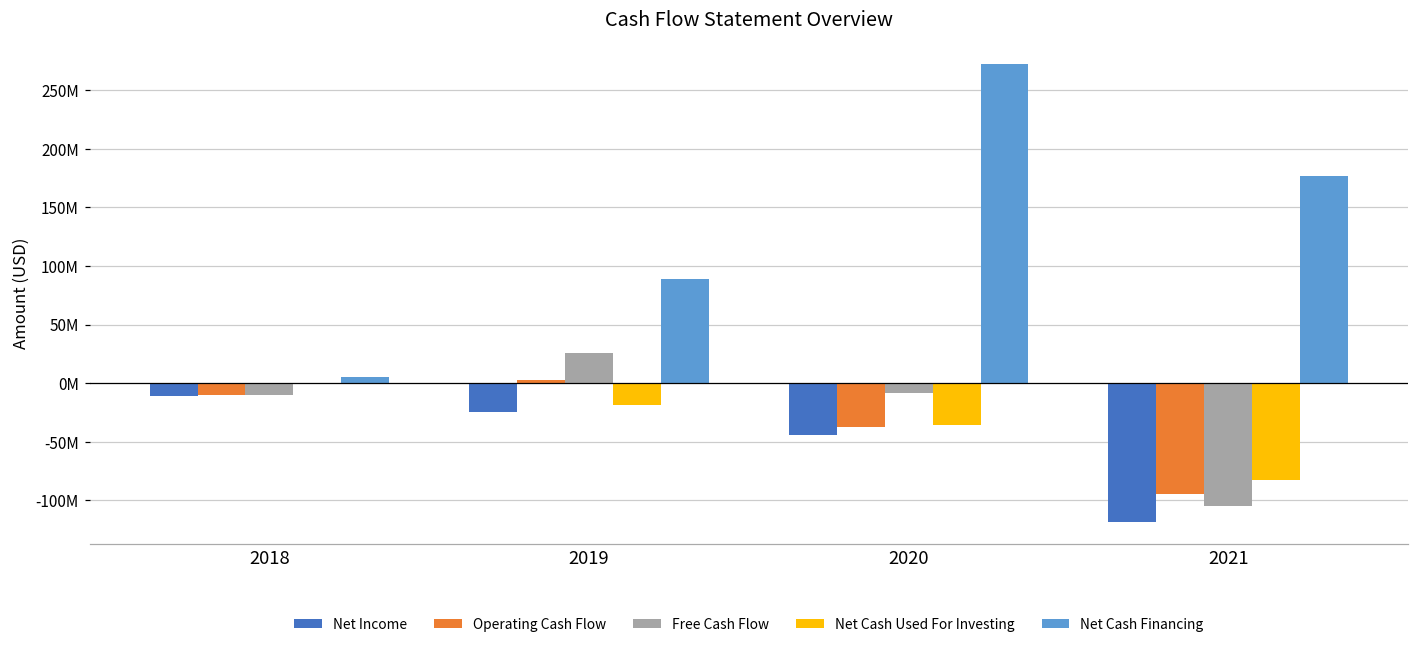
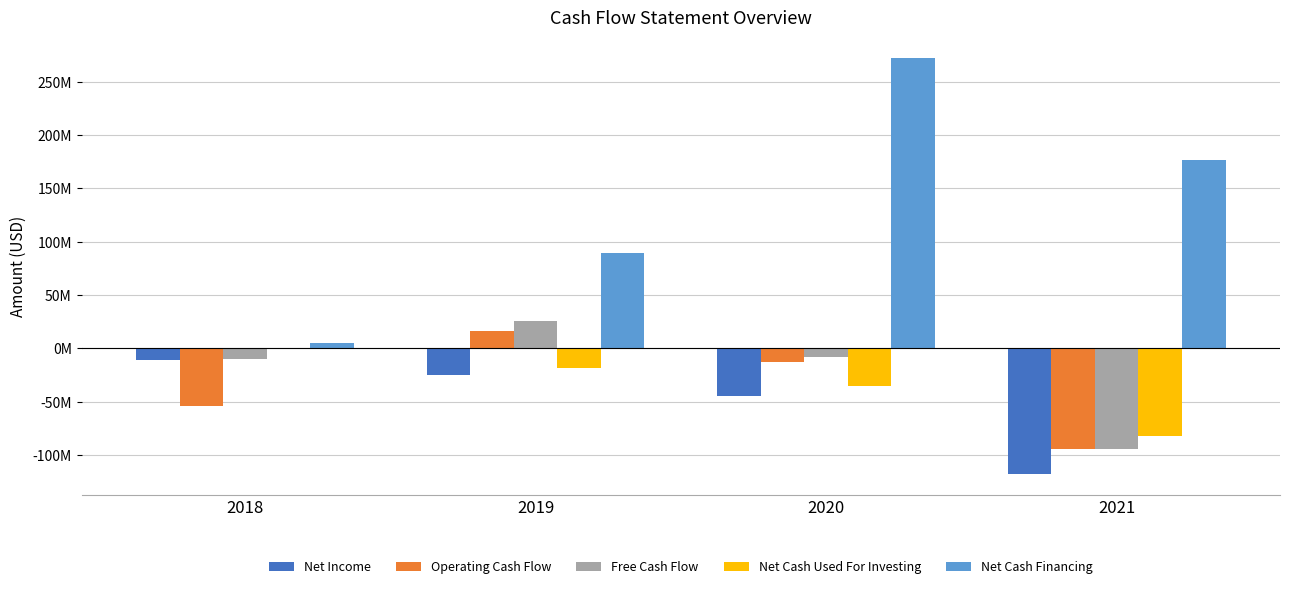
Operating Cash Flow, 2018: -10000000 -> -54000000
Operating Cash Flow, 2019: 2000000 -> 16000000
Operating Cash Flow, 2020: -37000000 -> -13000000
Free Cash Flow, 2021: -104000000 -> -95000000
